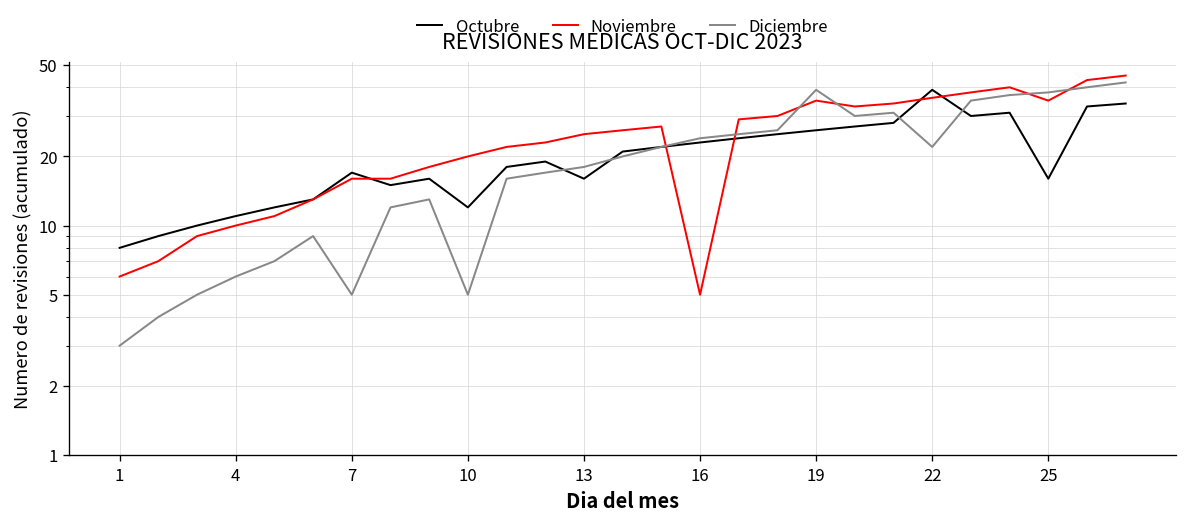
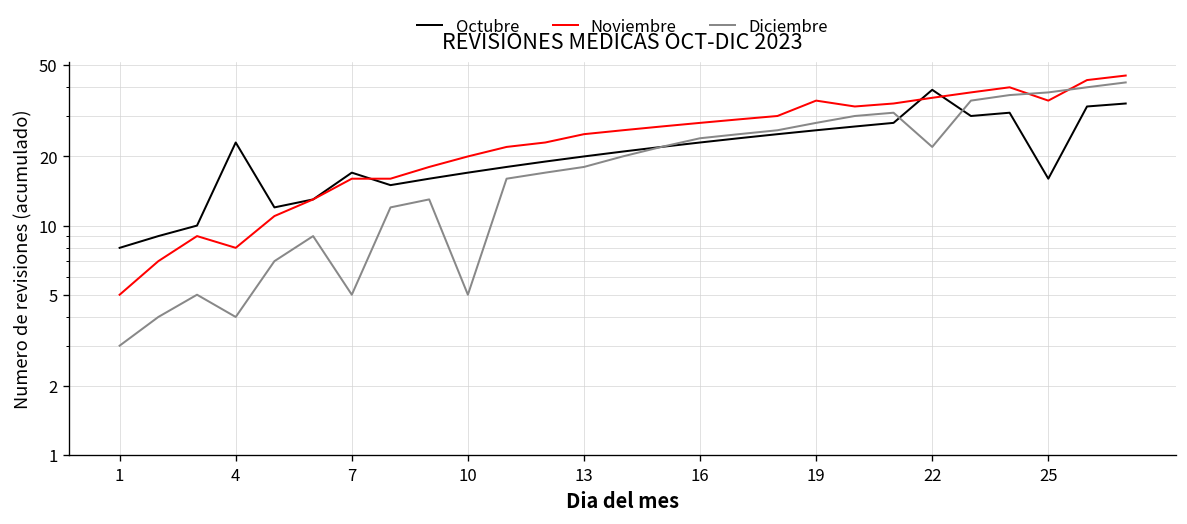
Noviembre, 1: 6 -> 5
Octubre, 4: 11 -> 23
Noviembre, 4: 10 -> 8
Diciembre, 4: 6 -> 4
Octubre, 10: 12 -> 17
Octubre, 13: 16 -> 20
Noviembre, 16: 5 -> 28
Diciembre, 19: 39 -> 28
